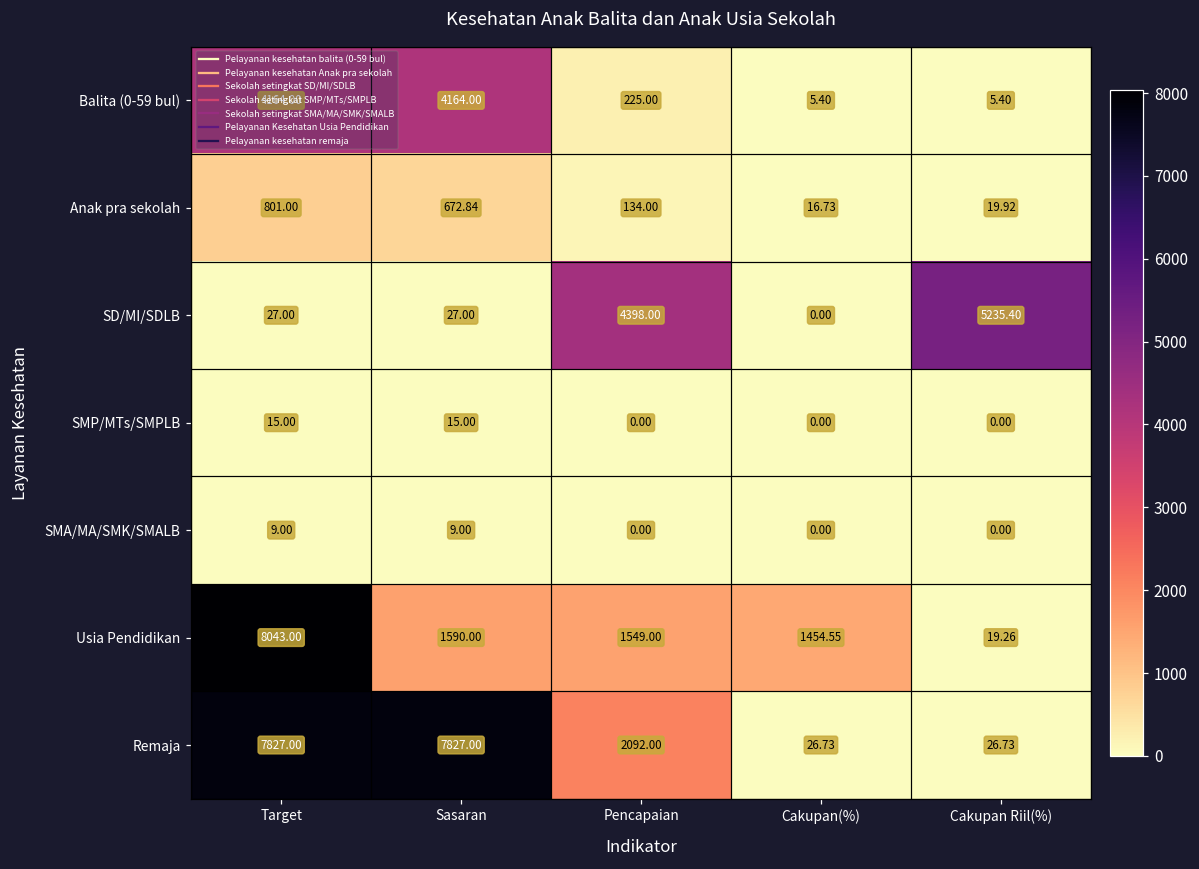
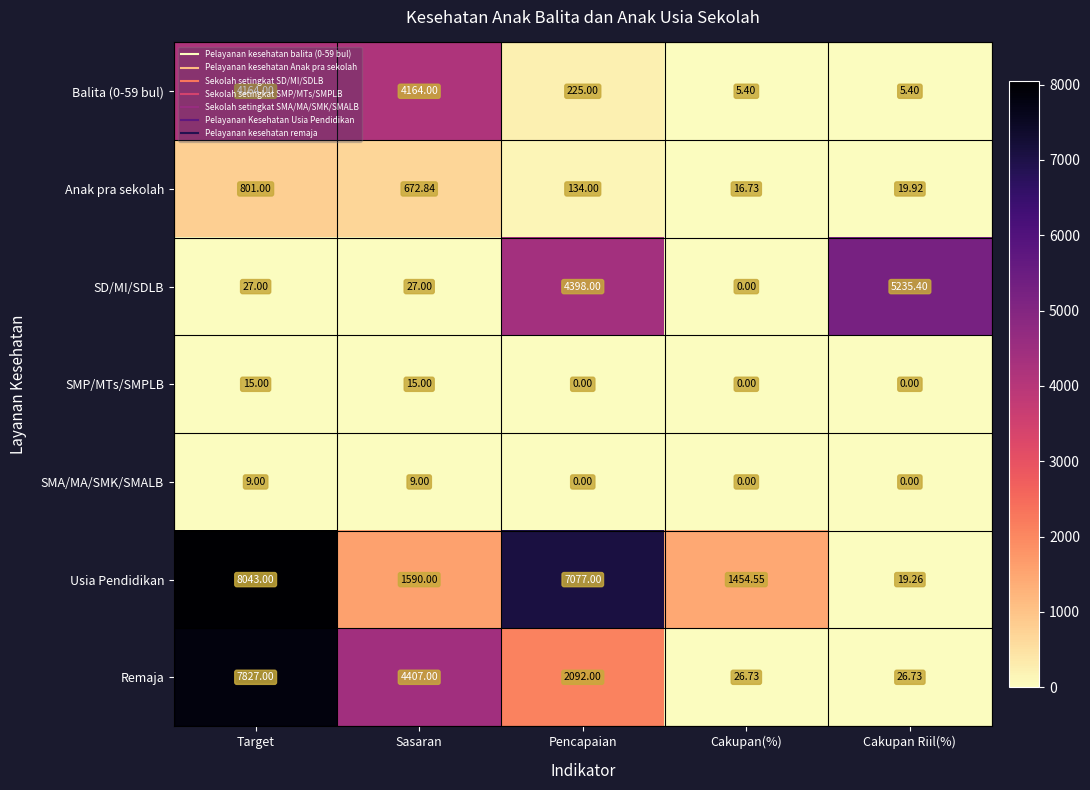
Usia Pendidikan, Pencapaian: 1549.00 -> 7077.00
Remaja, Sasaran: 7827.00 -> 4407.00
